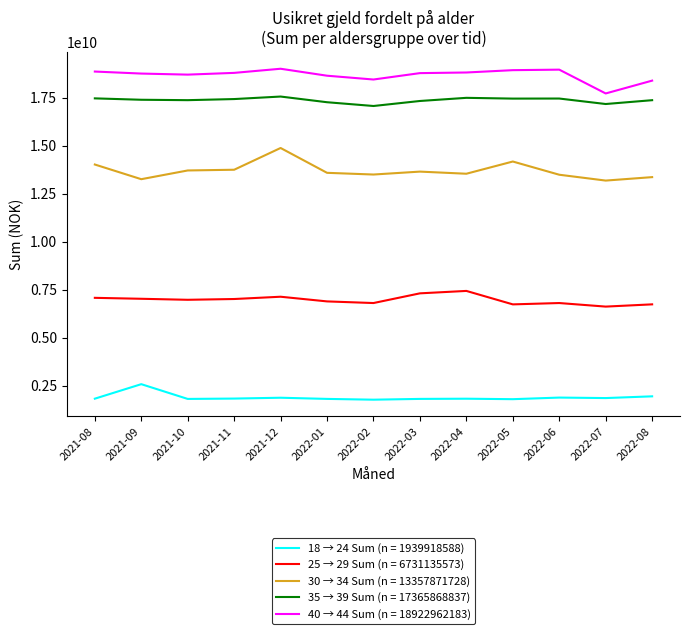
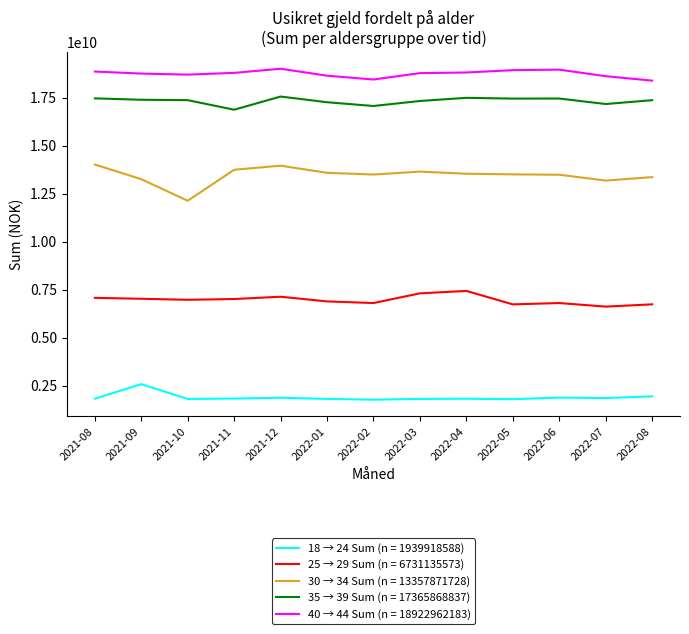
30 → 34 Sum (n = 13357871728), 2021-10: 13700000000 -> 12100000000
35 → 39 Sum (n = 17365868837), 2021-11: 17400000000 -> 16900000000
30 → 34 Sum (n = 13357871728), 2021-12: 14900000000 -> 14000000000
30 → 34 Sum (n = 13357871728), 2022-05: 14200000000 -> 13500000000
40 → 44 Sum (n = 18922962183), 2022-07: 17700000000 -> 18600000000
